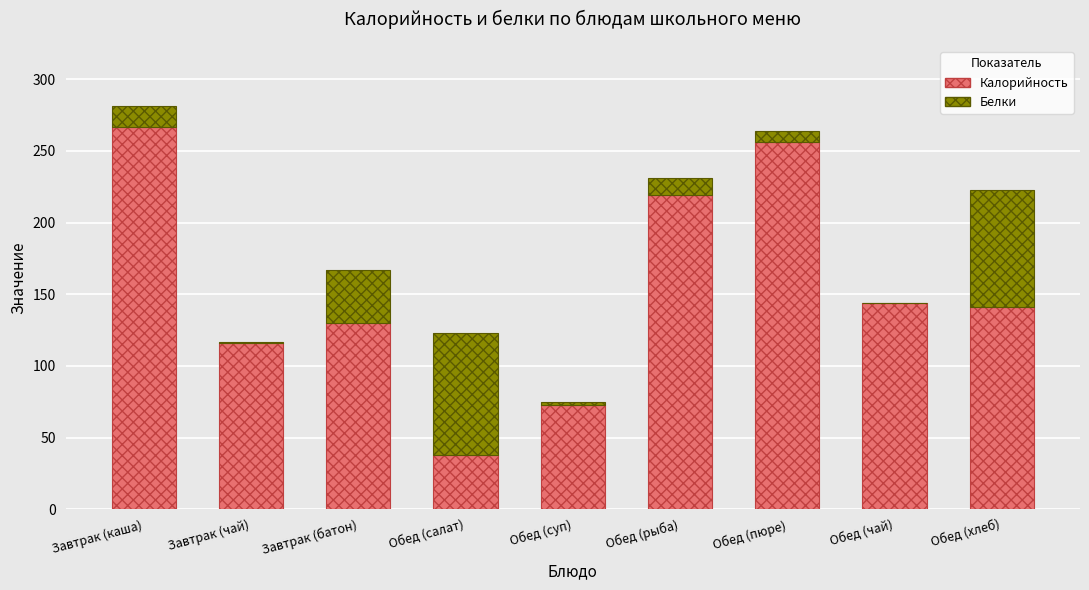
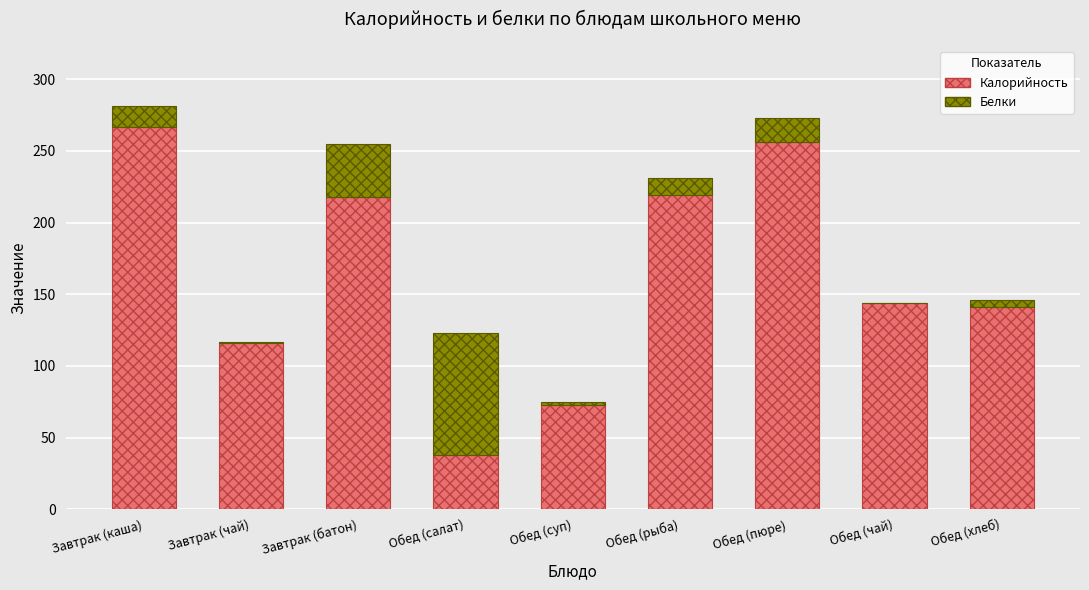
Калорийность, Завтрак (батон): 130 -> 218
Белки, Обед (пюре): 8 -> 17
Белки, Обед (хлеб): 82 -> 5
